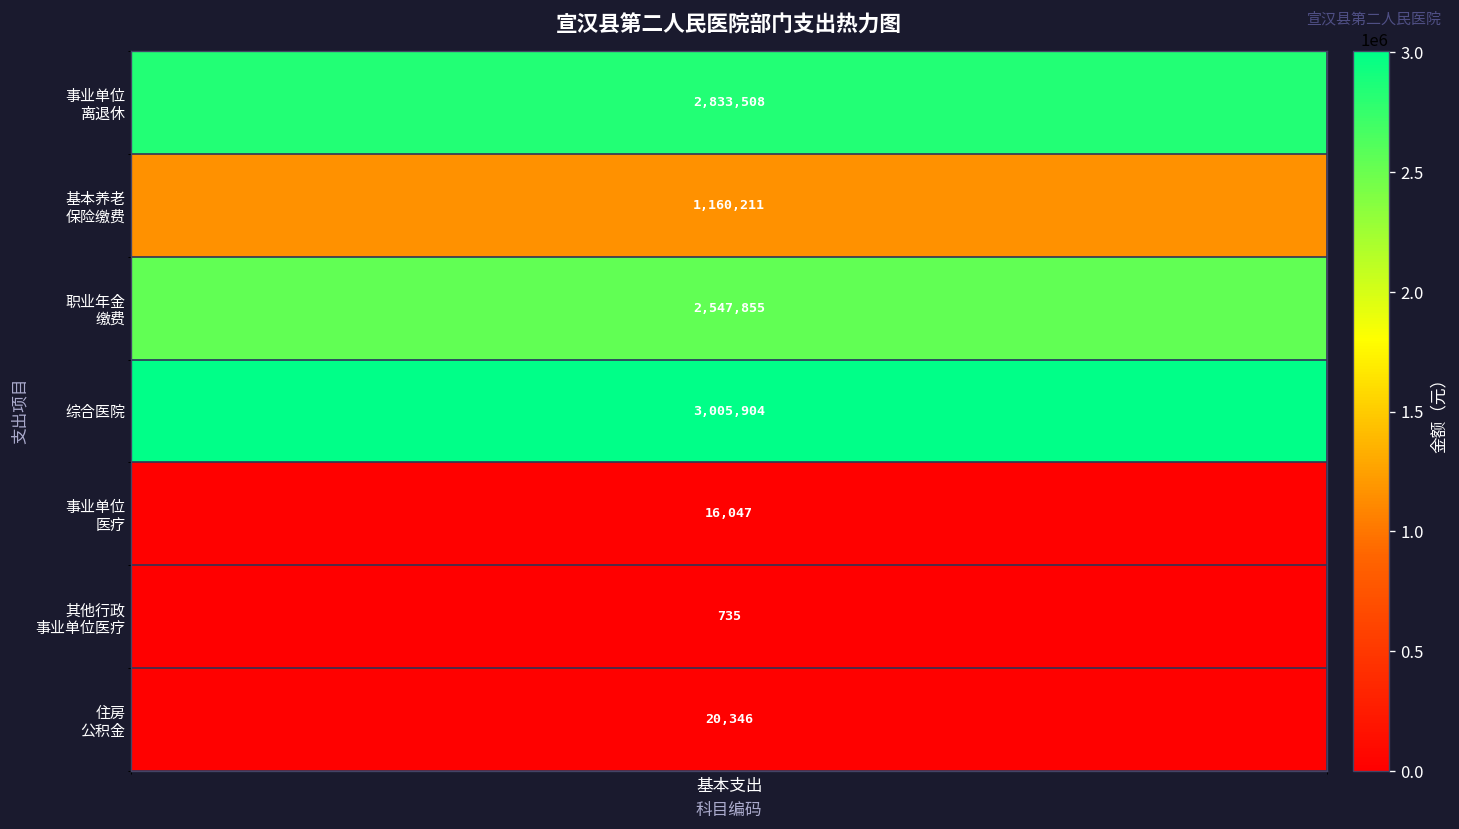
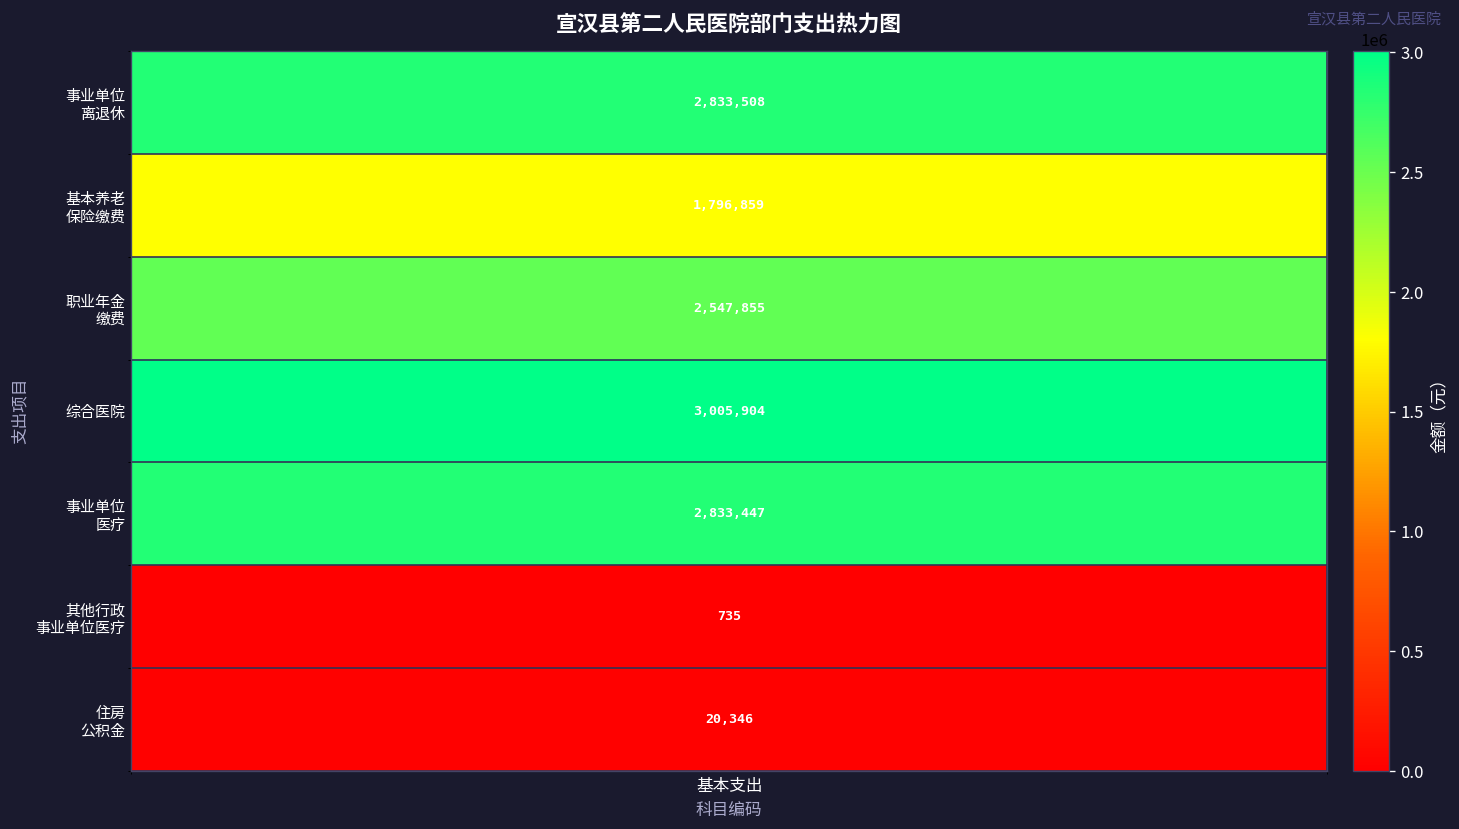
基本养老 保险缴费, 基本支出: 1,160,211 -> 1,796,859
事业单位 医疗, 基本支出: 16,047 -> 2,833,447
